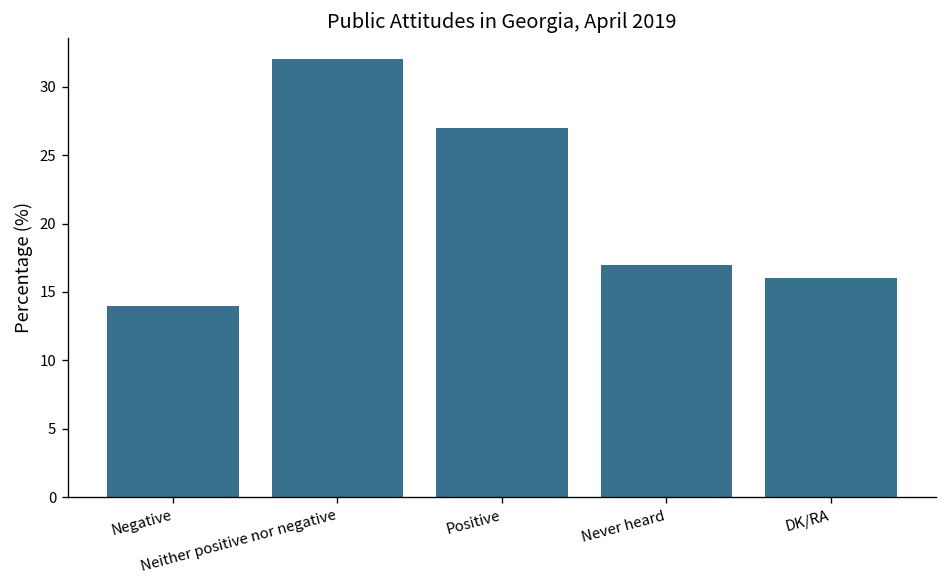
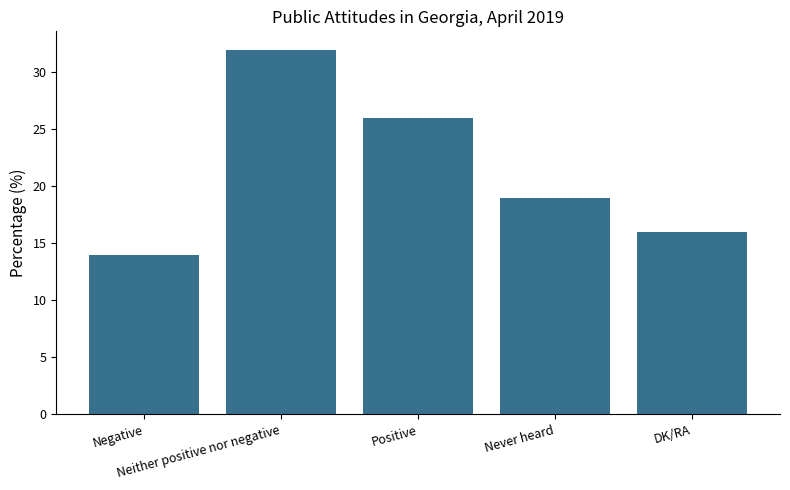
Positive: 27 -> 26
Never heard: 17 -> 19
